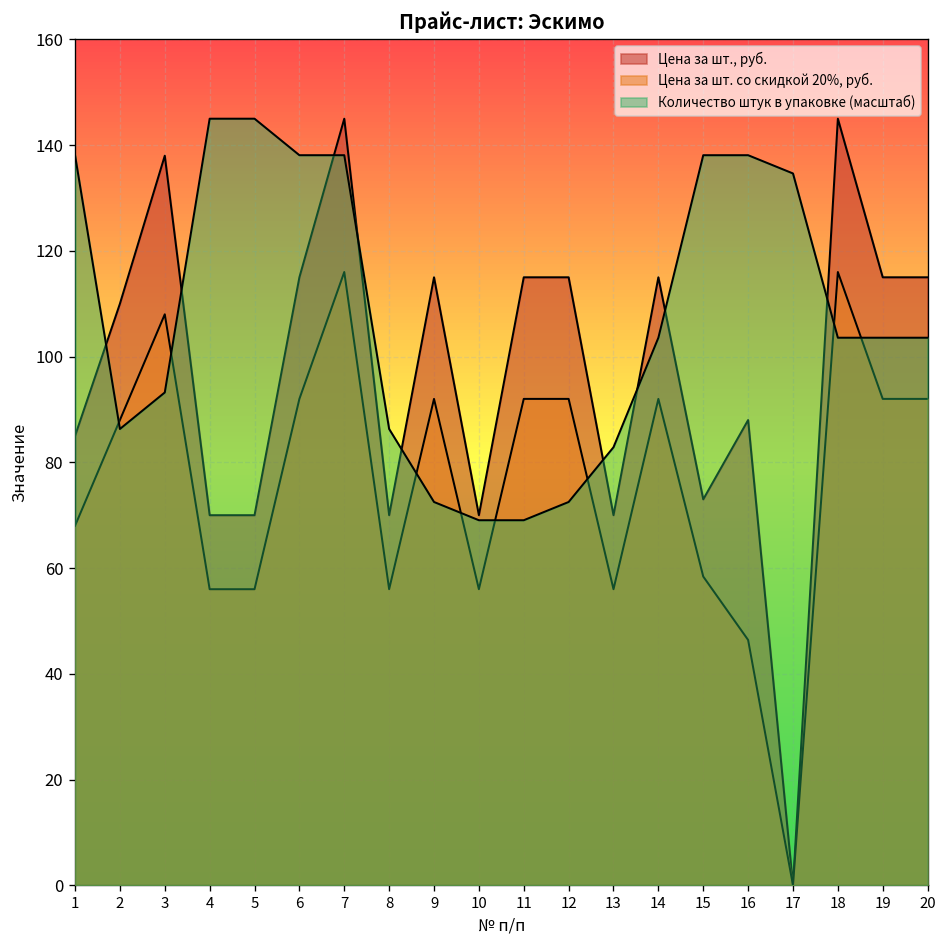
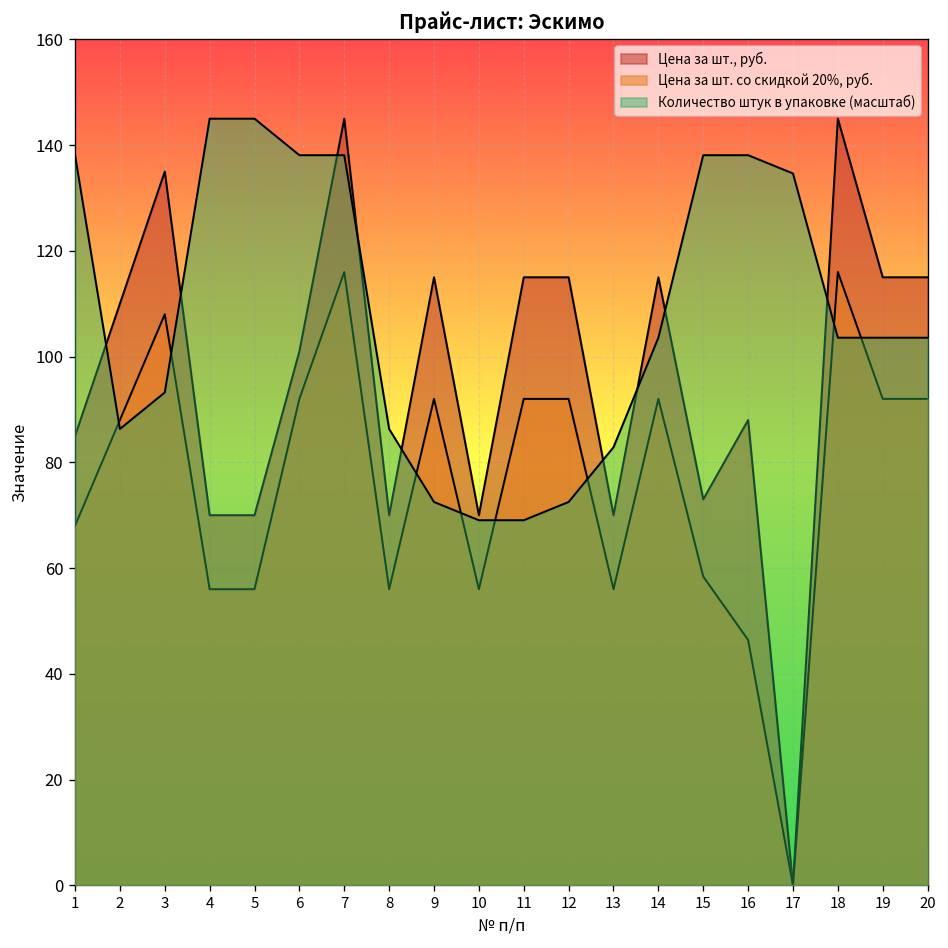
Цена за шт., руб., 3: 138 -> 135
Цена за шт., руб., 6: 115 -> 101
